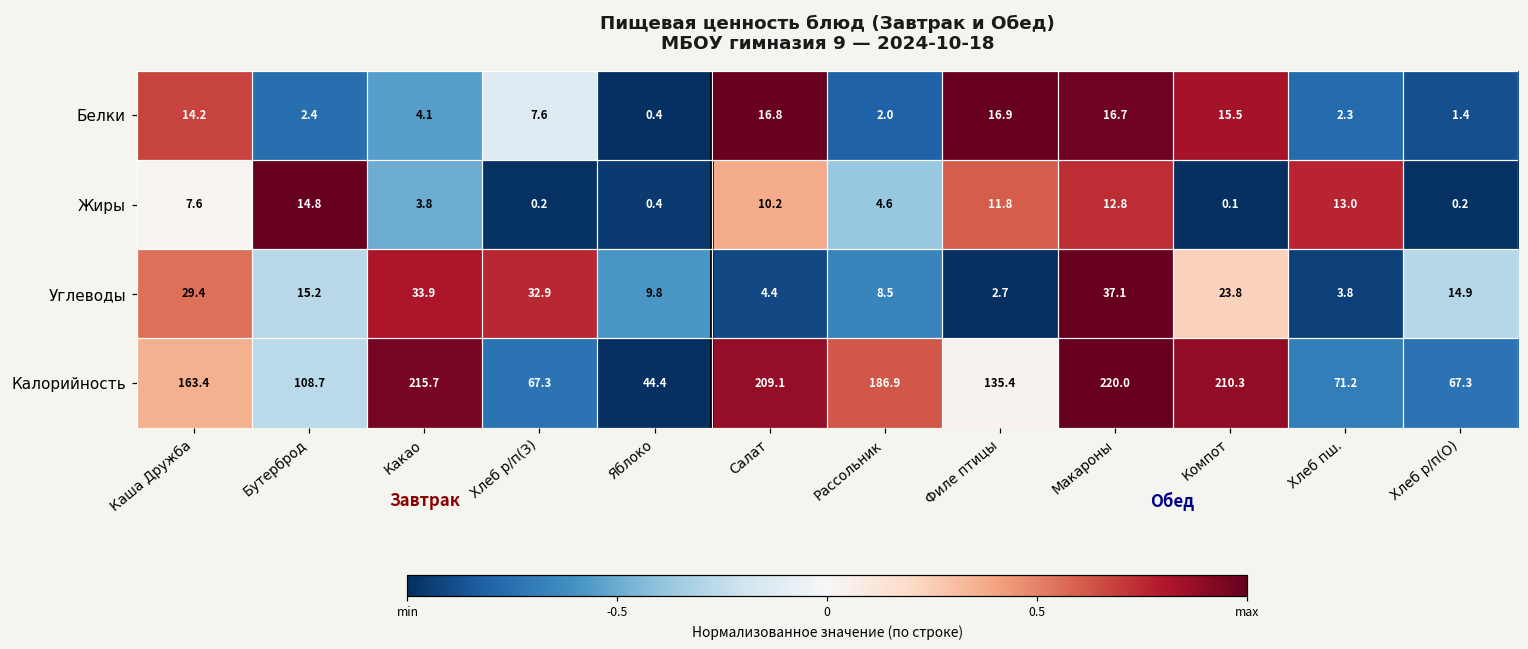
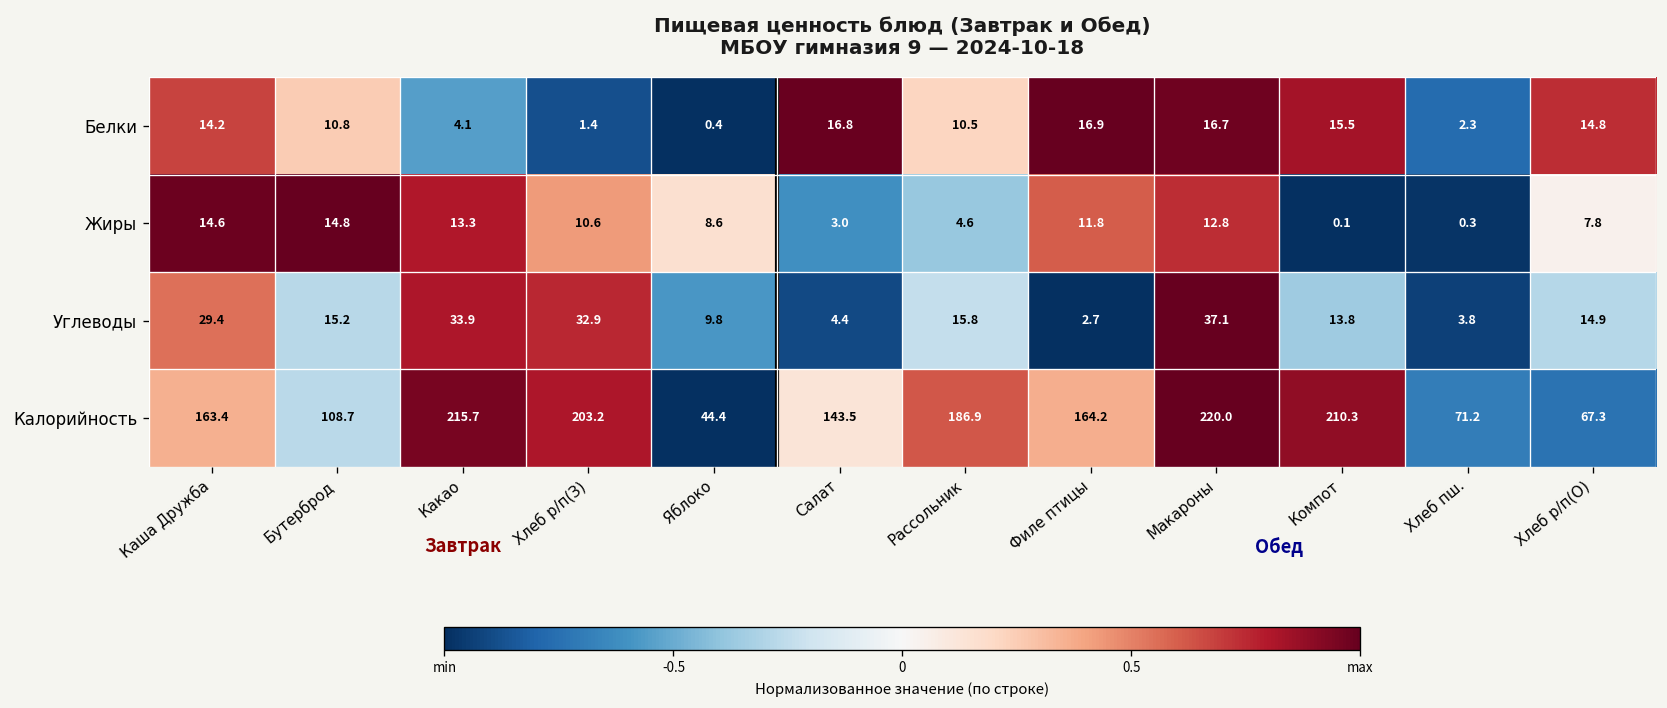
Белки, Бутерброд: 2.4 -> 10.8
Белки, Хлеб р/п(З): 7.6 -> 1.4
Белки, Рассольник: 2.0 -> 10.5
Белки, Хлеб р/п(О): 1.4 -> 14.8
Жиры, Каша Дружба: 7.6 -> 14.6
Жиры, Какао: 3.8 -> 13.3
Жиры, Хлеб р/п(З): 0.2 -> 10.6
Жиры, Яблоко: 0.4 -> 8.6
Жиры, Салат: 10.2 -> 3.0
Жиры, Хлеб пш.: 13.0 -> 0.3
Жиры, Хлеб р/п(О): 0.2 -> 7.8
Углеводы, Рассольник: 8.5 -> 15.8
Углеводы, Компот: 23.8 -> 13.8
Калорийность, Хлеб р/п(З): 67.3 -> 203.2
Калорийность, Салат: 209.1 -> 143.5
Калорийность, Филе птицы: 135.4 -> 164.2
